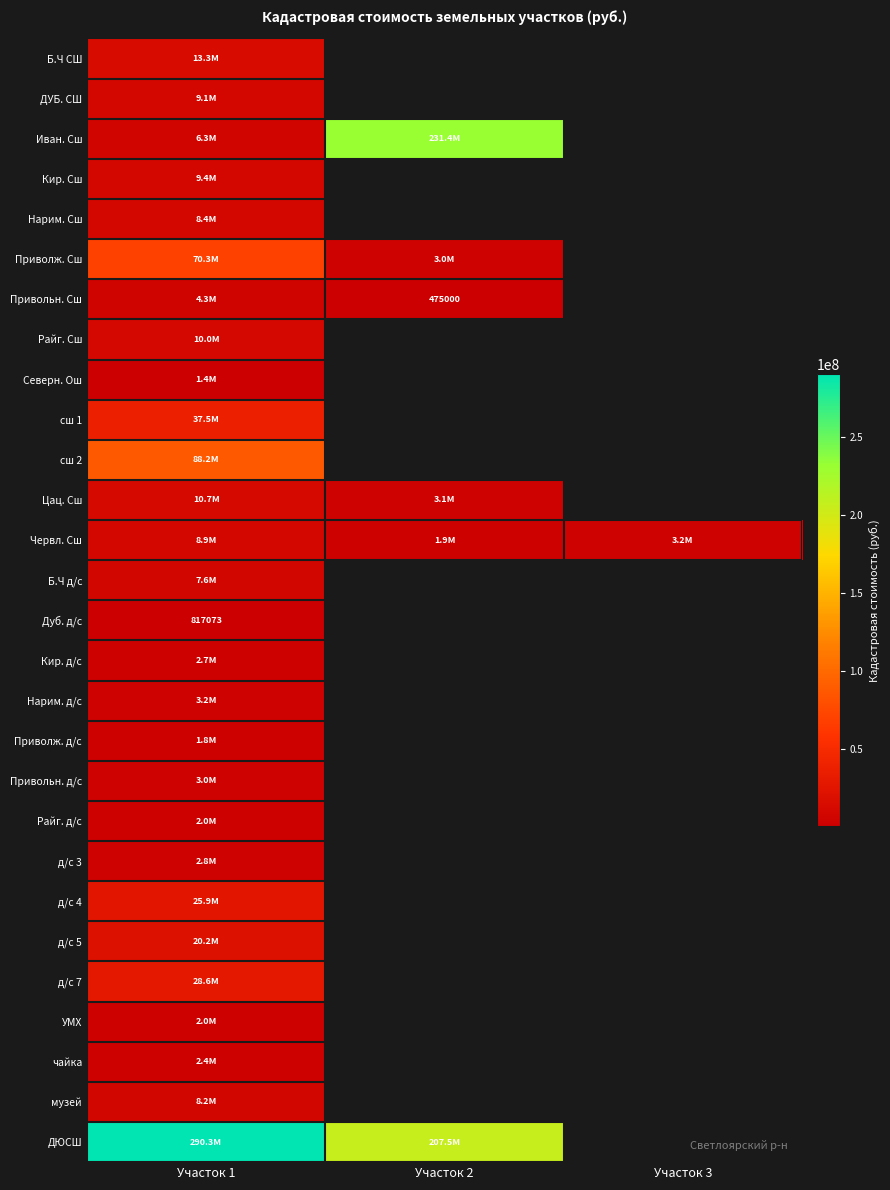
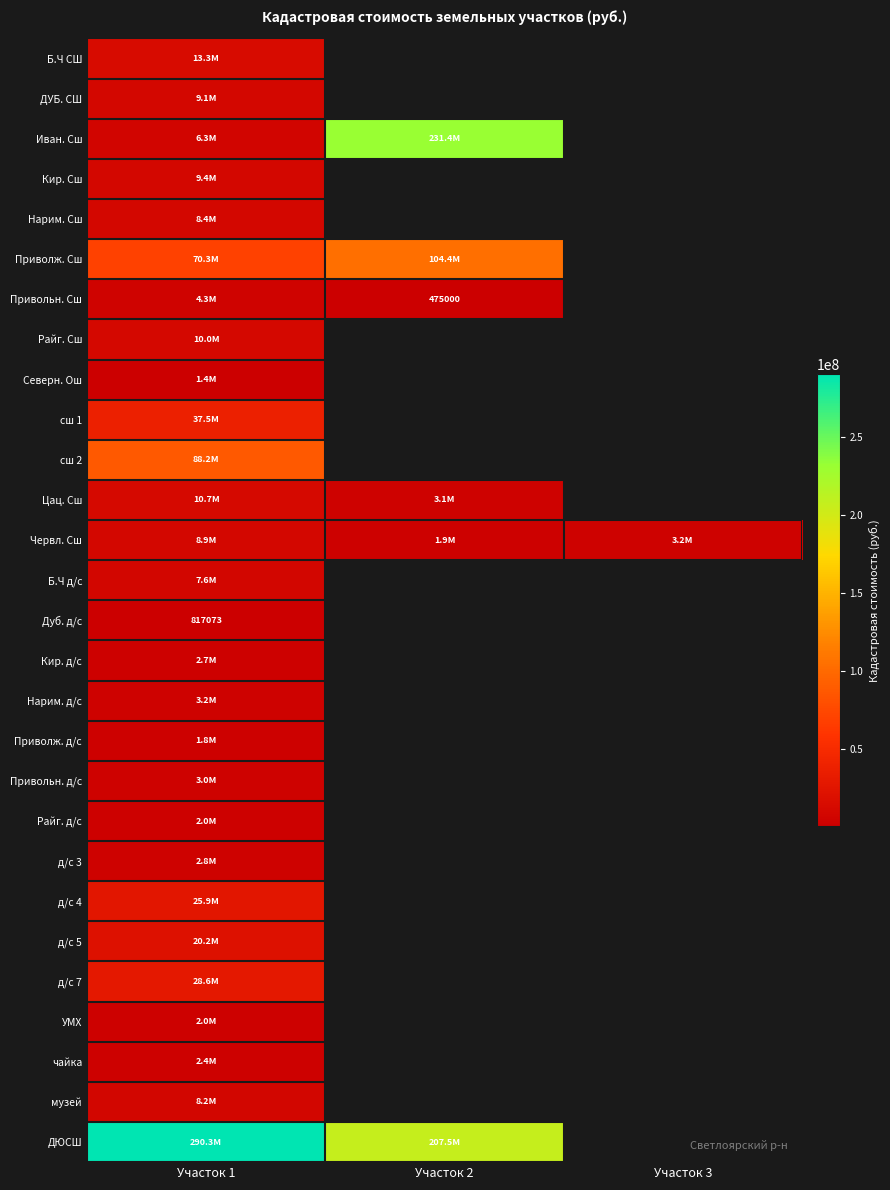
Приволж. Сш, Участок 2: 3.0M -> 104.4M
